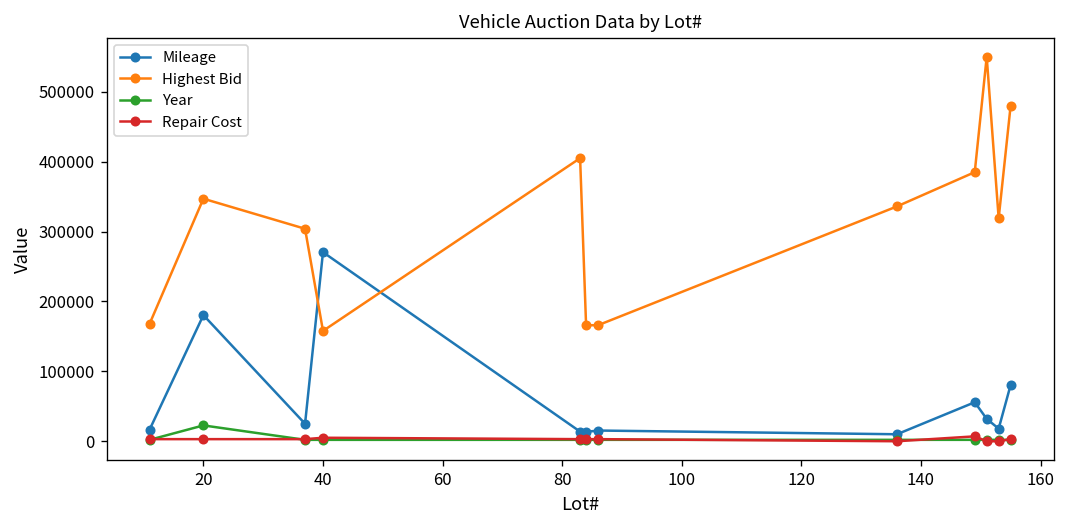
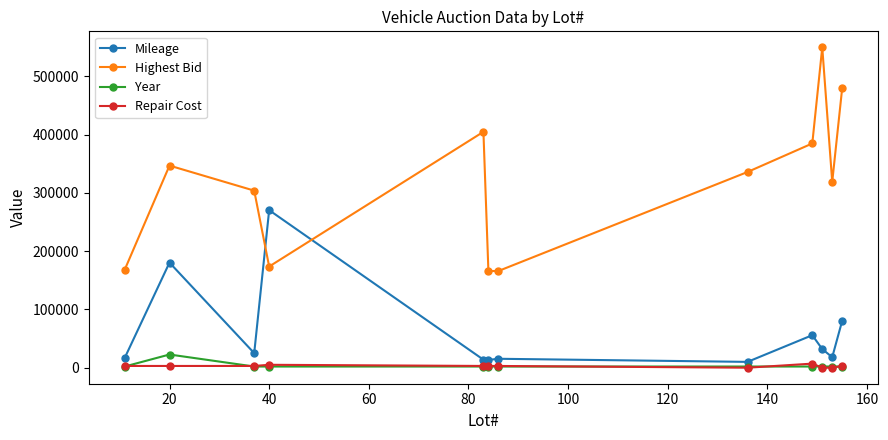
Highest Bid, 40: 160000 -> 170000
